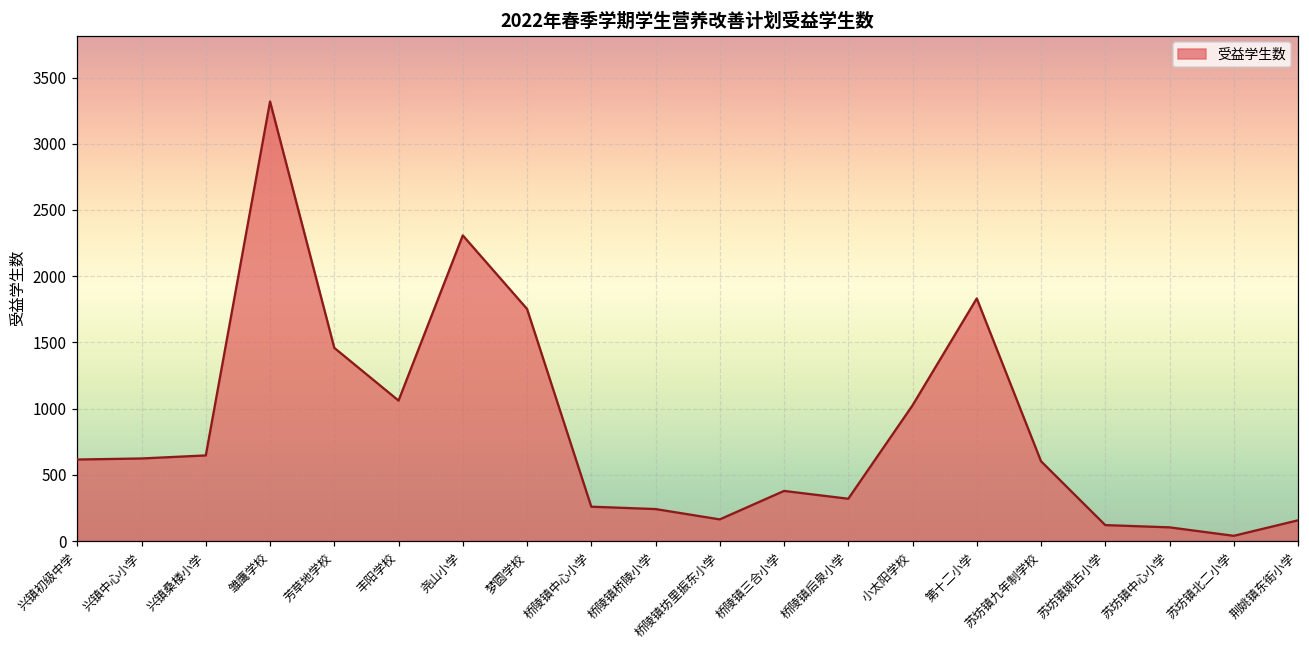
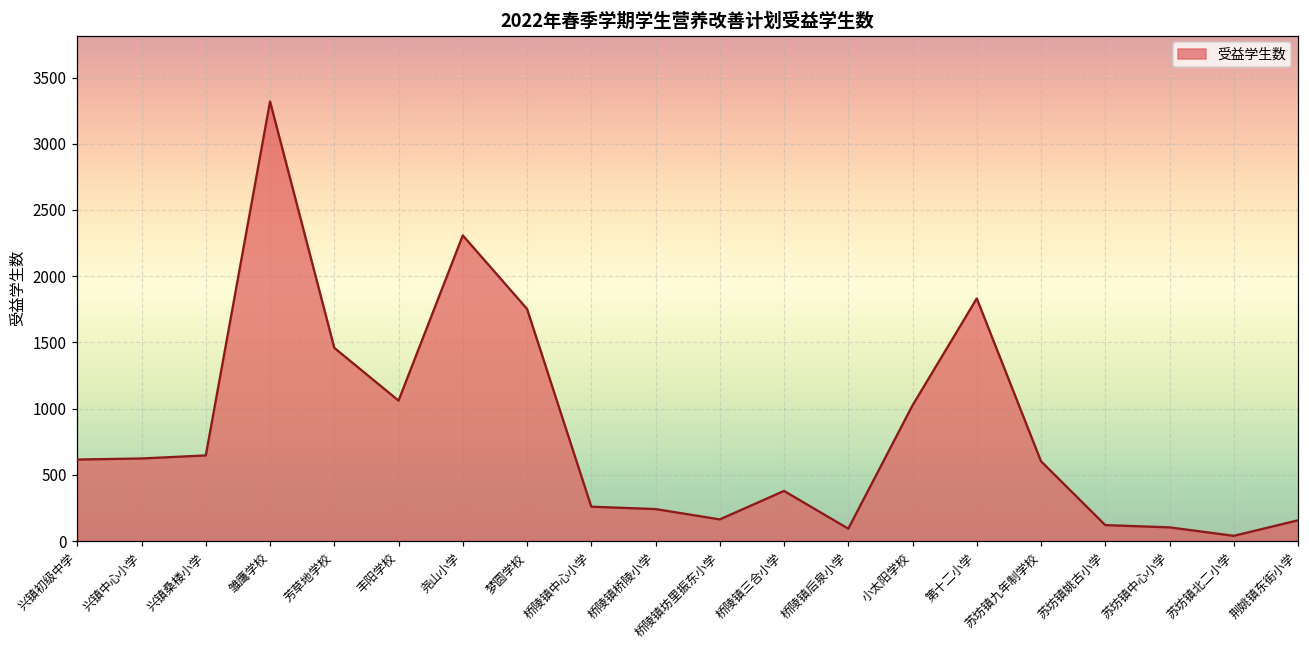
桥陵镇后泉小学: 320 -> 90
